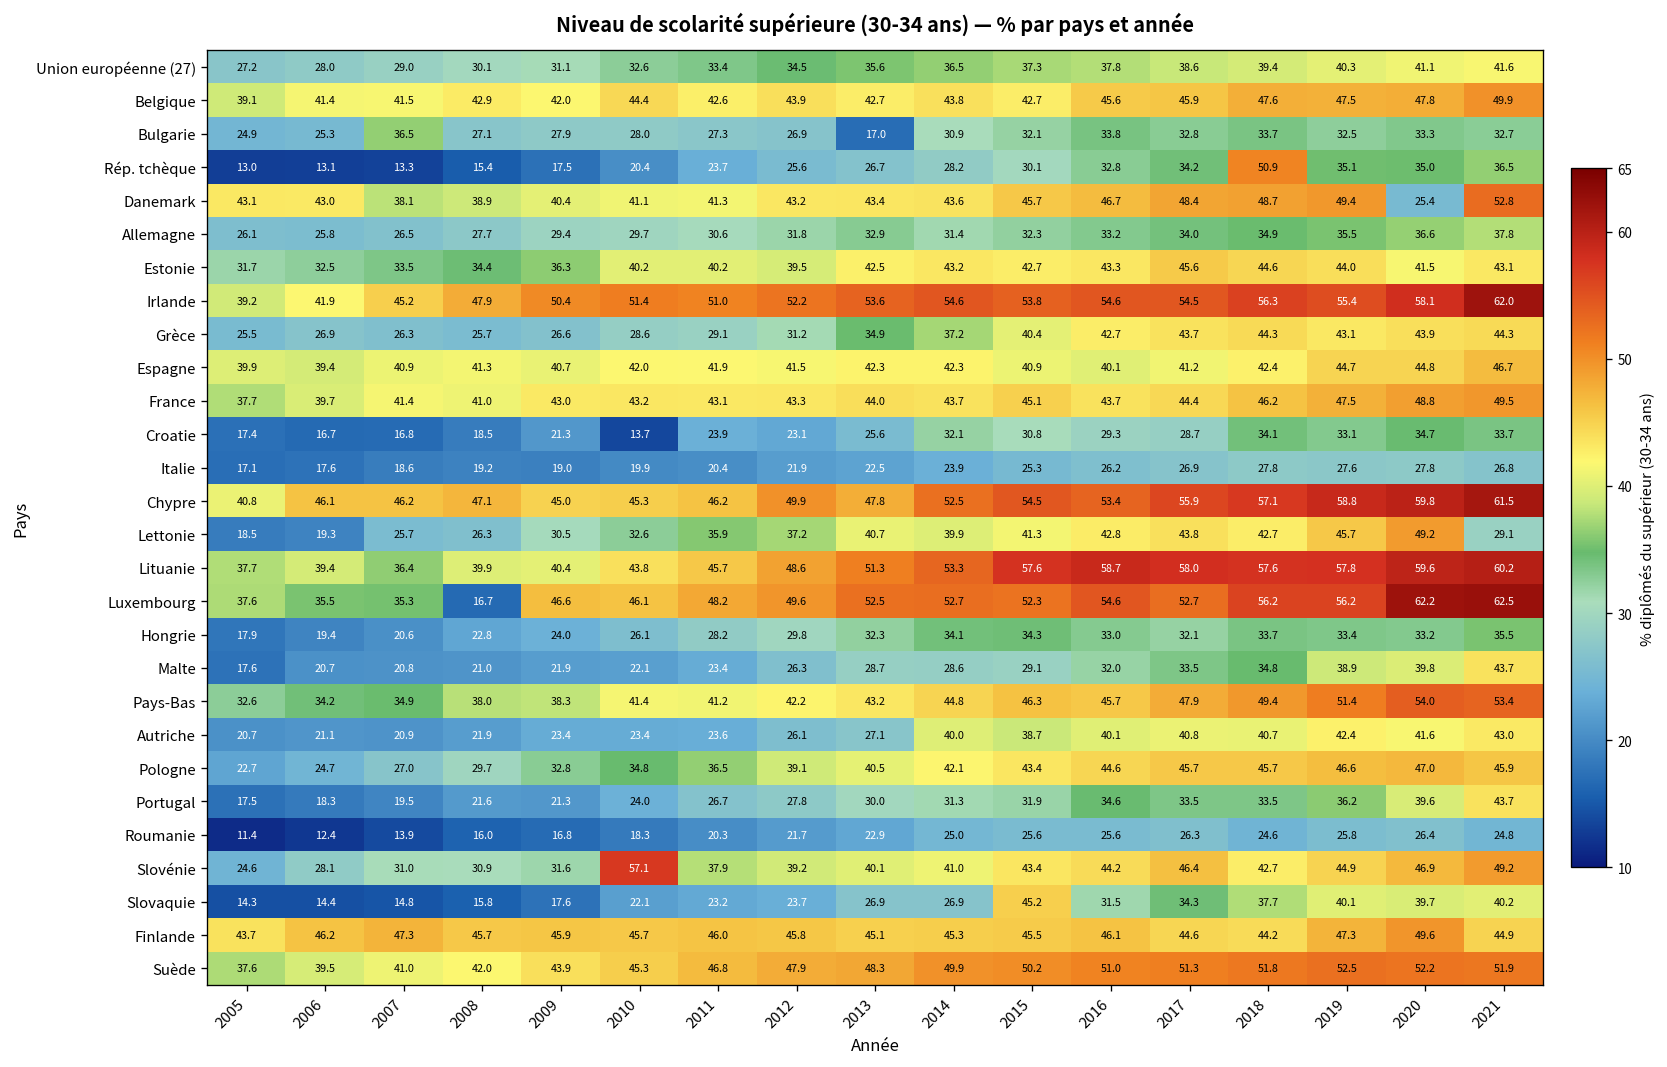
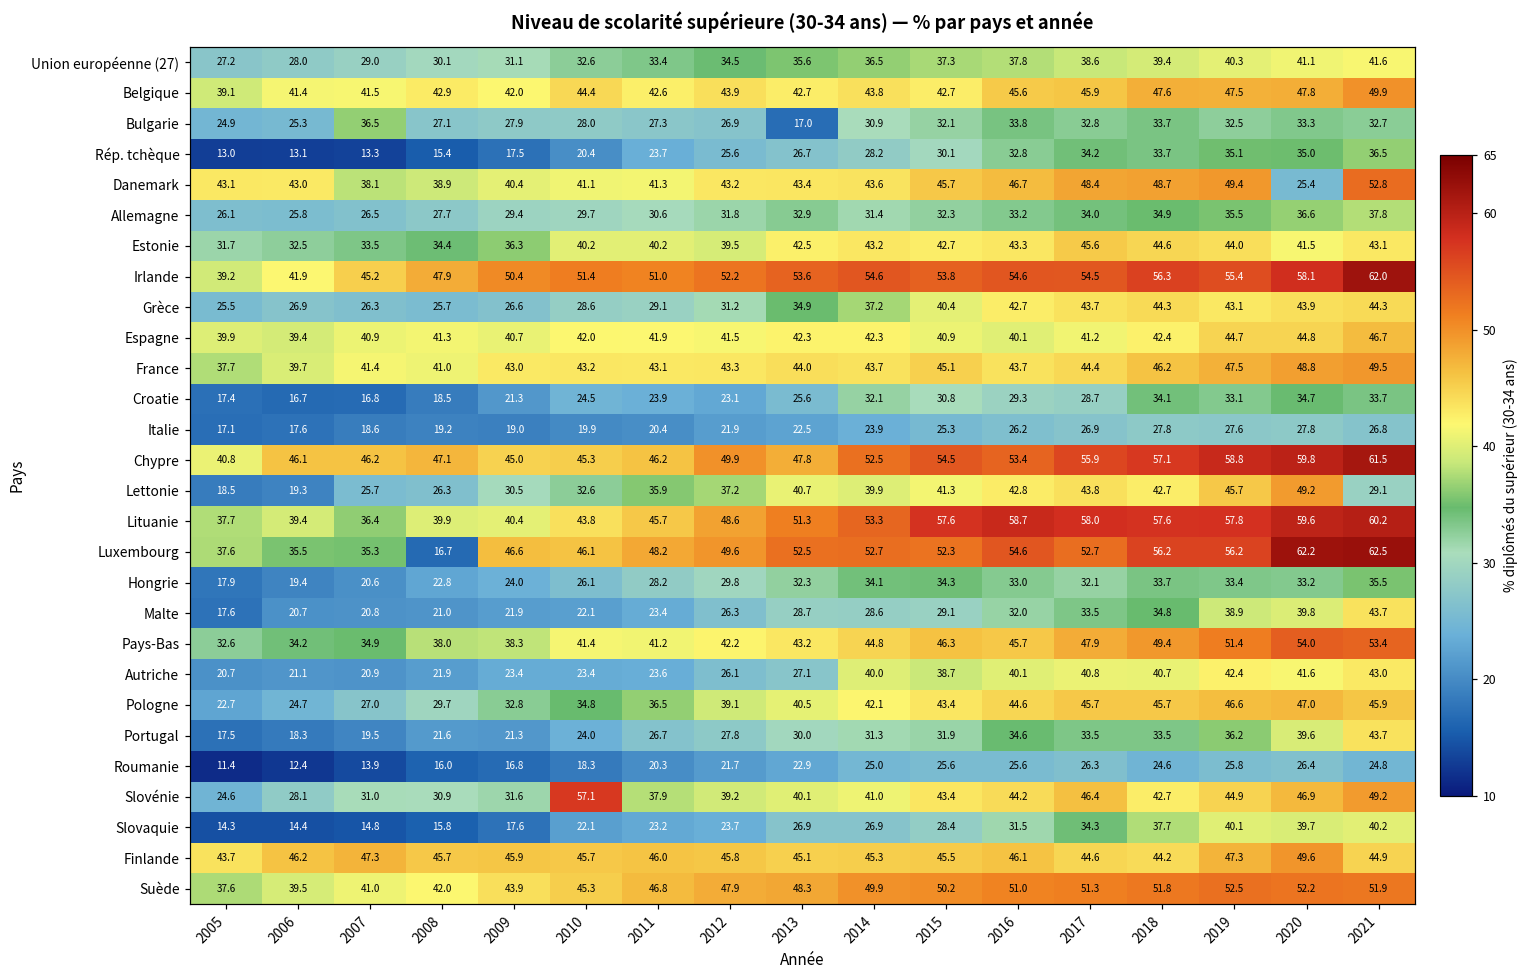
Rép. tchèque, 2018: 50.9 -> 33.7
Croatie, 2010: 13.7 -> 24.5
Slovaquie, 2015: 45.2 -> 28.4
